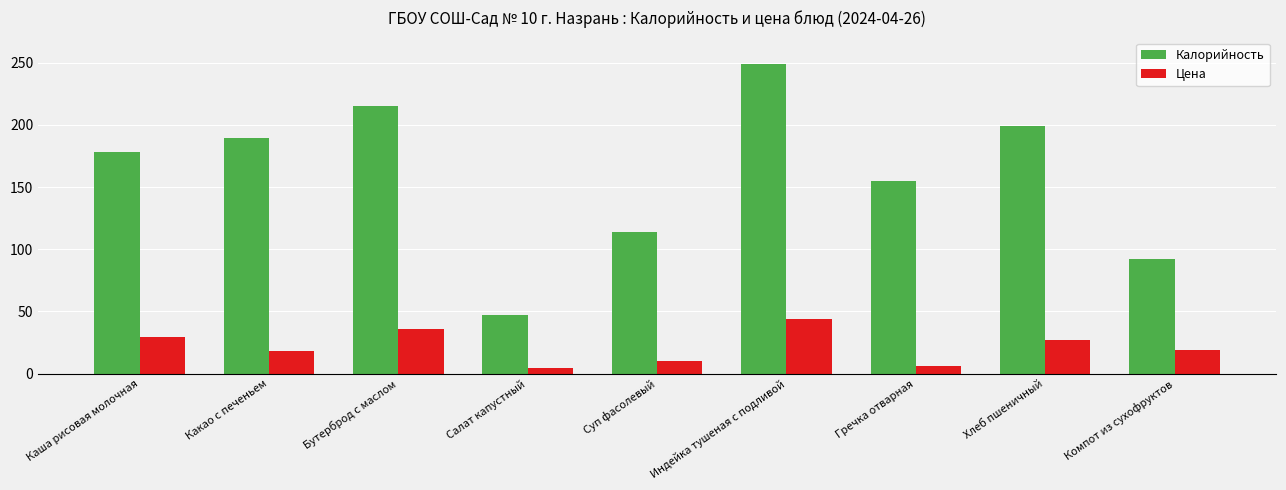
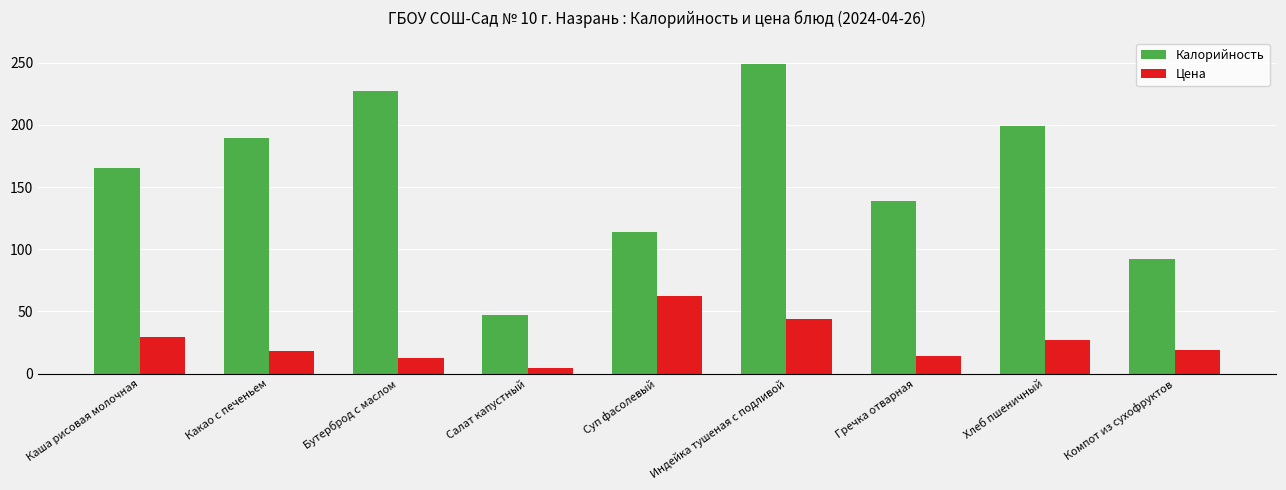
Калорийность, Каша рисовая молочная: 178 -> 165
Калорийность, Бутерброд с маслом: 215 -> 227
Цена, Бутерброд с маслом: 36 -> 13
Цена, Суп фасолевый: 10 -> 62
Калорийность, Гречка отварная: 155 -> 139
Цена, Гречка отварная: 6 -> 15
